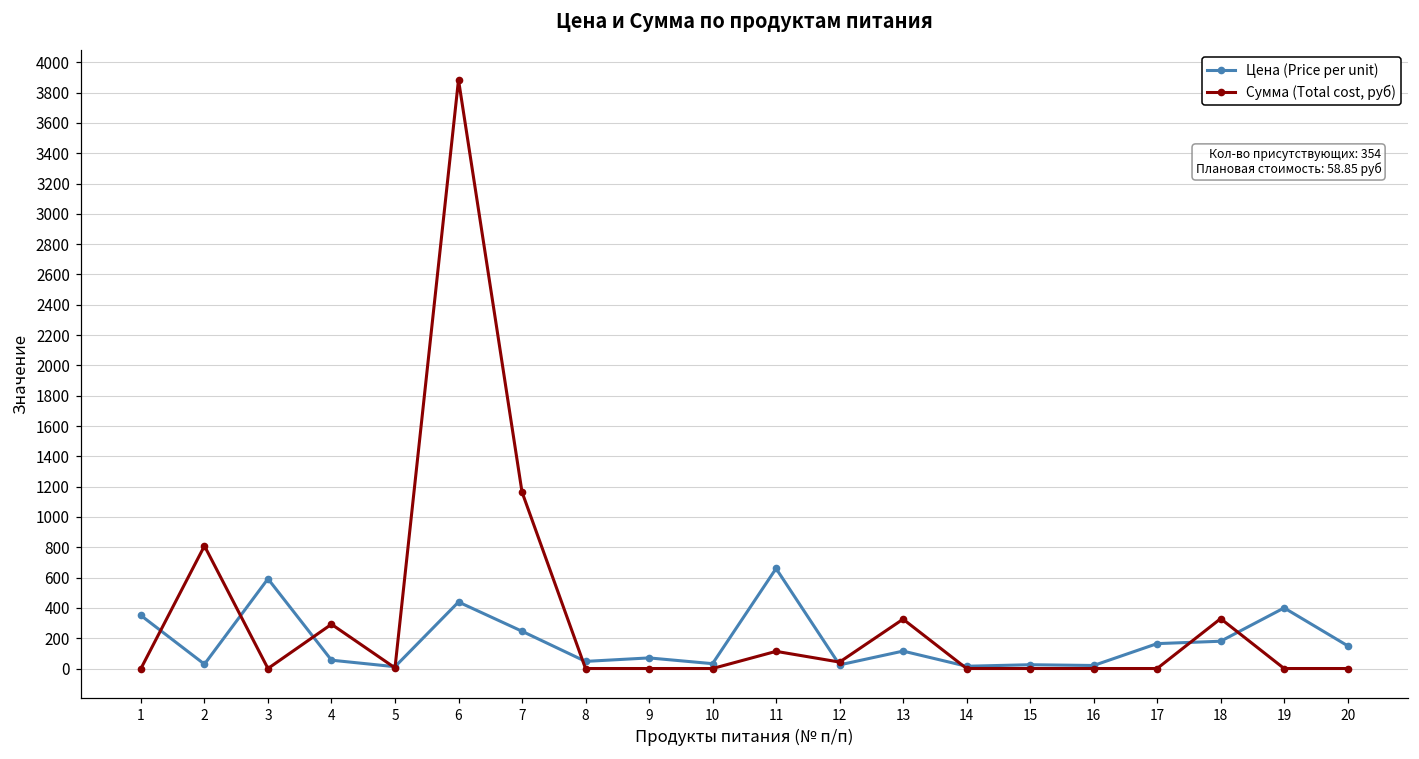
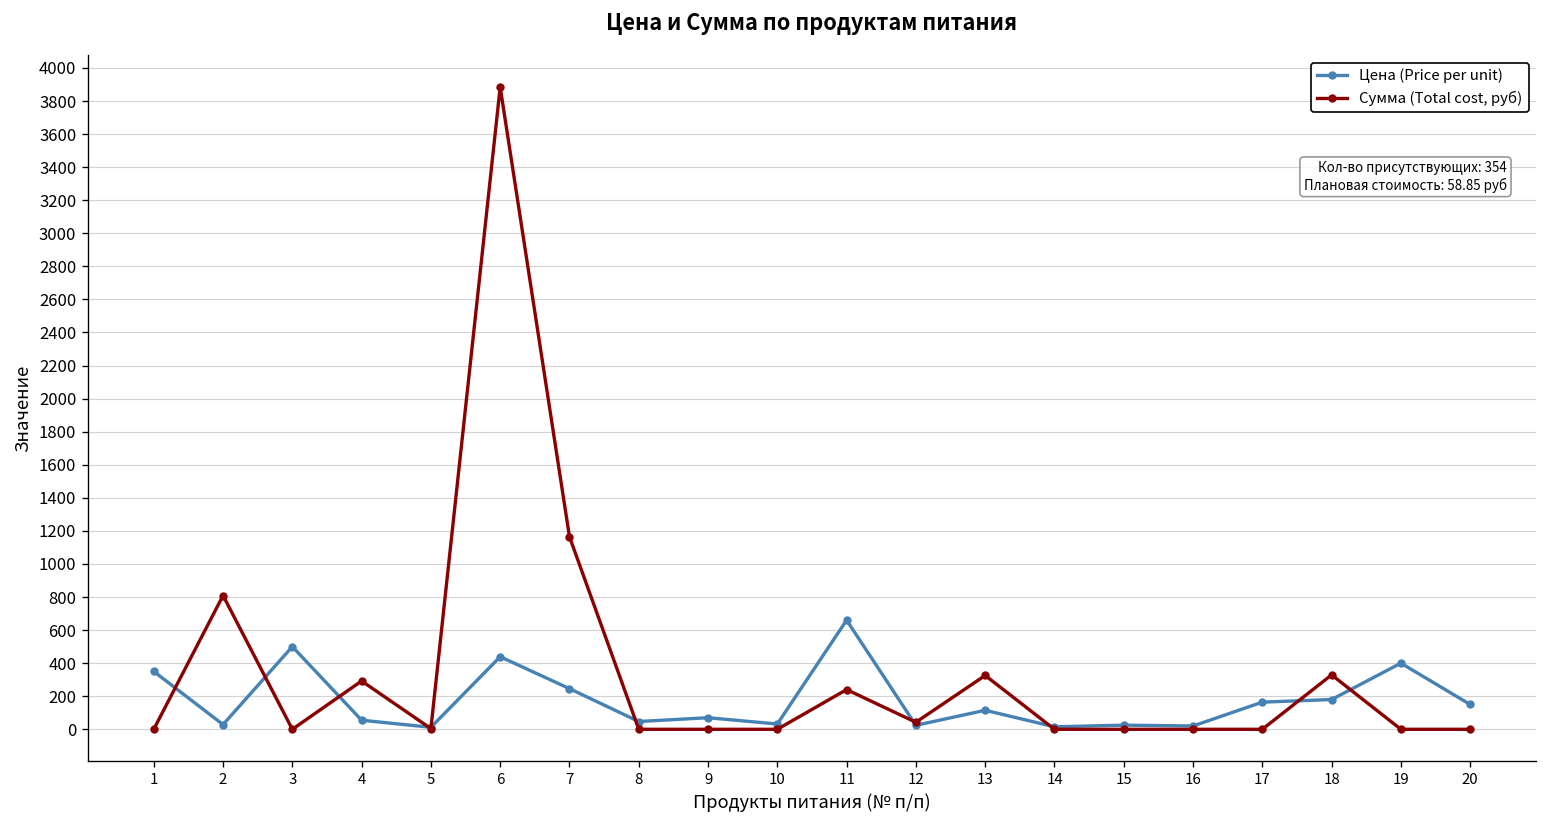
Цена (Price per unit), 3: 590 -> 500
Сумма (Total cost, руб), 11: 110 -> 240
